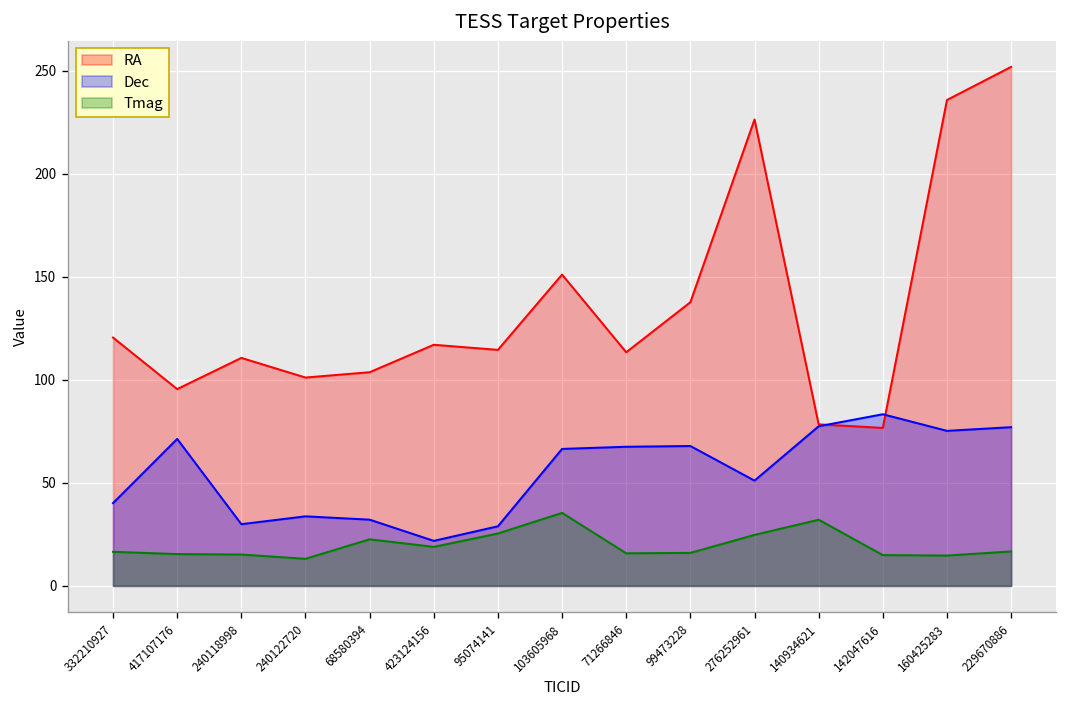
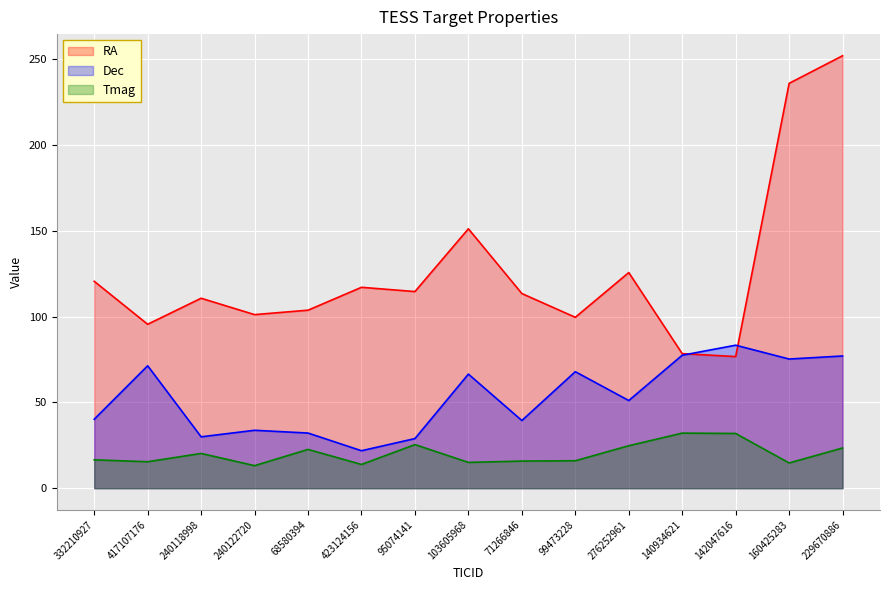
Tmag, 240118998: 15 -> 20
Tmag, 423124156: 19 -> 14
Tmag, 103605968: 35 -> 15
Dec, 71266846: 68 -> 39
RA, 99473228: 138 -> 100
RA, 276252961: 226 -> 126
Tmag, 142047616: 15 -> 32
Tmag, 229670886: 17 -> 23
